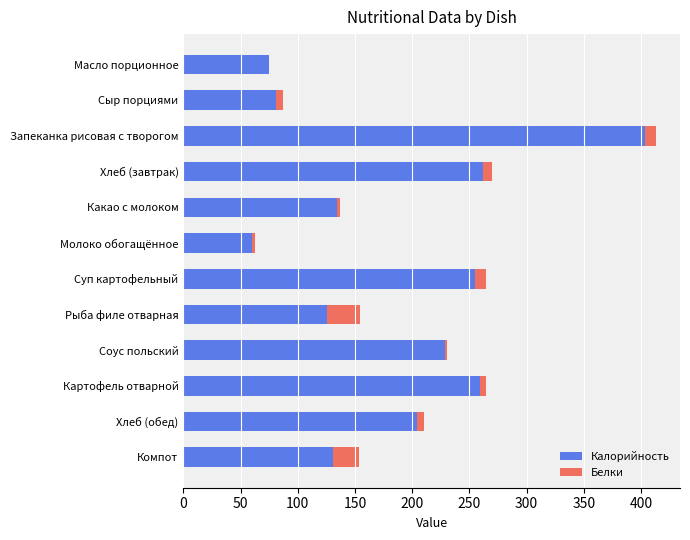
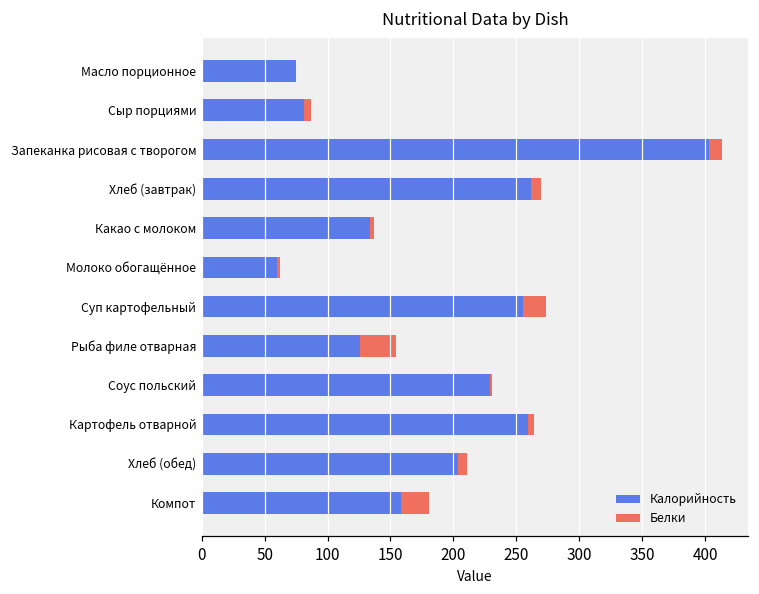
Белки, Суп картофельный: 10 -> 19
Калорийность, Компот: 131 -> 158
